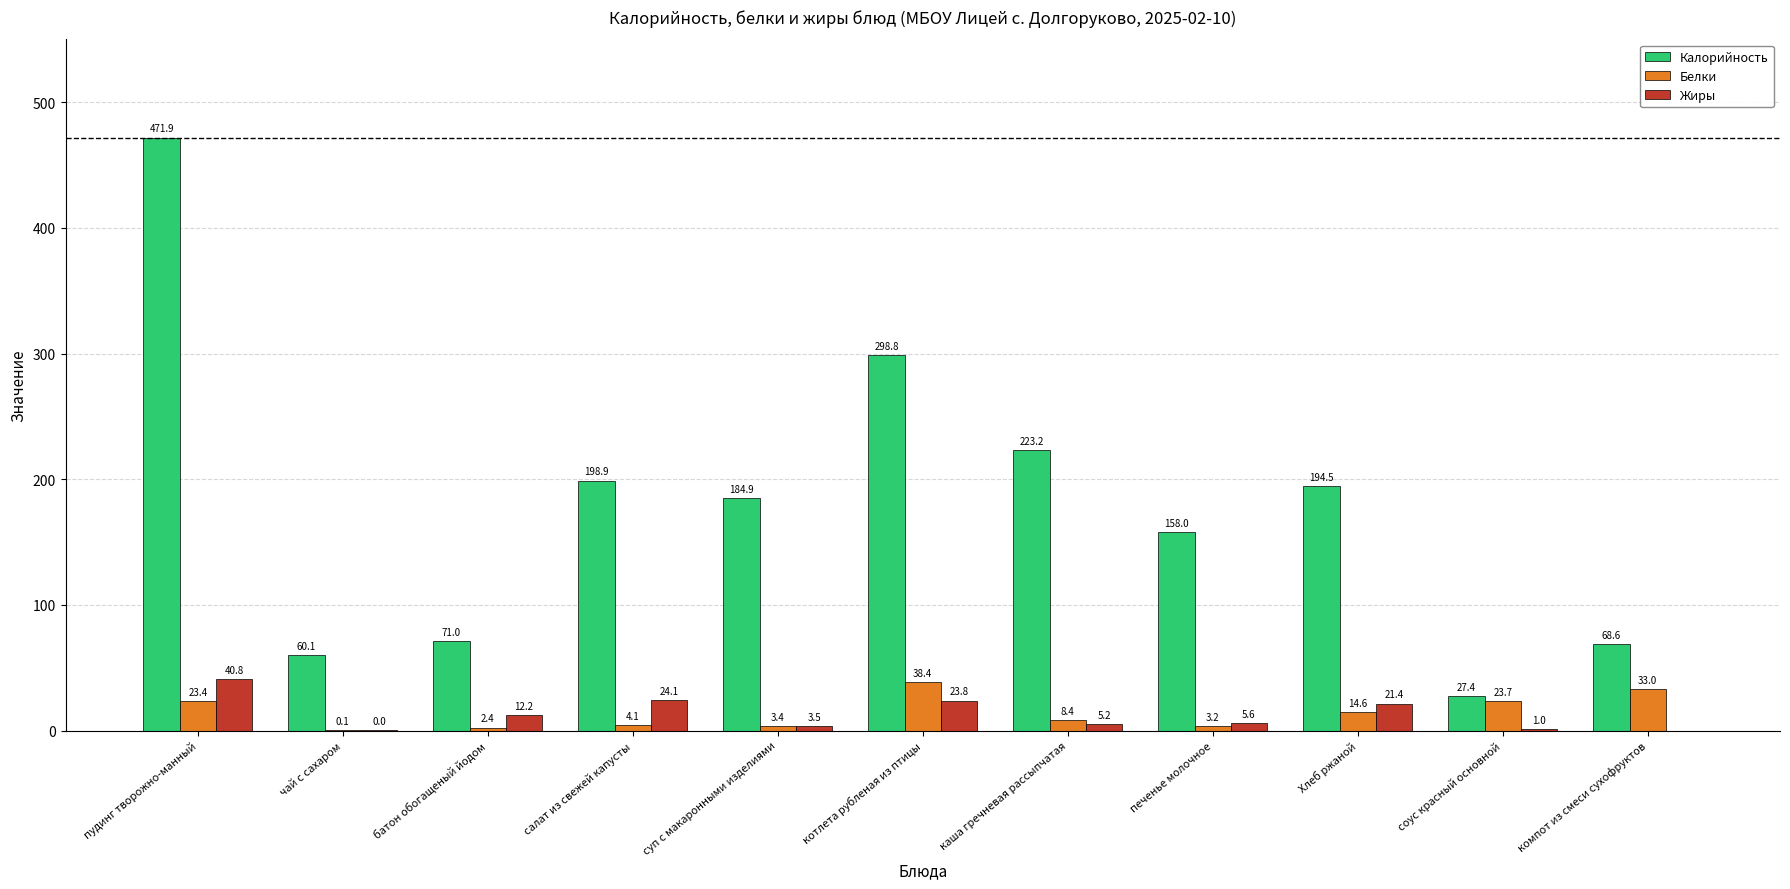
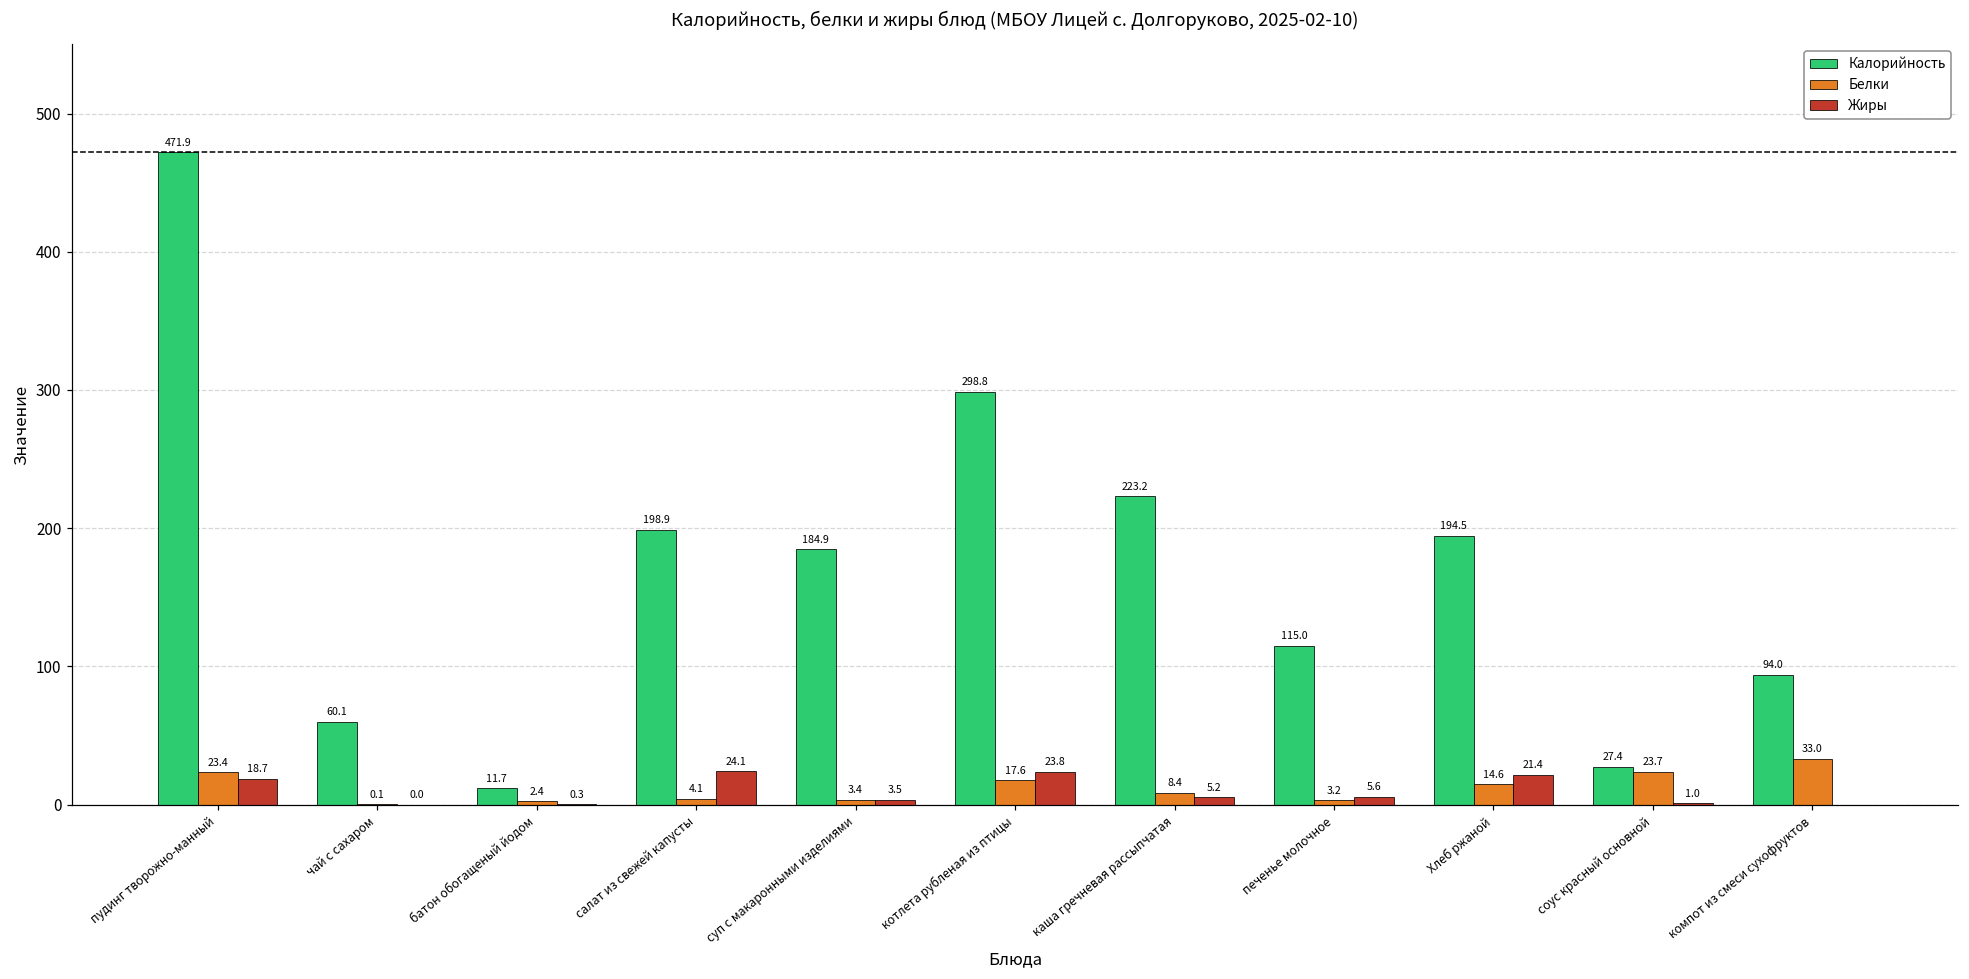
Жиры, пудинг творожно-манный: 40.8 -> 18.7
Калорийность, батон обогащеный йодом: 71.0 -> 11.7
Жиры, батон обогащеный йодом: 12.2 -> 0.3
Белки, котлета рубленая из птицы: 38.4 -> 17.6
Калорийность, печенье молочное: 158.0 -> 115.0
Калорийность, компот из смеси сухофруктов: 68.6 -> 94.0
